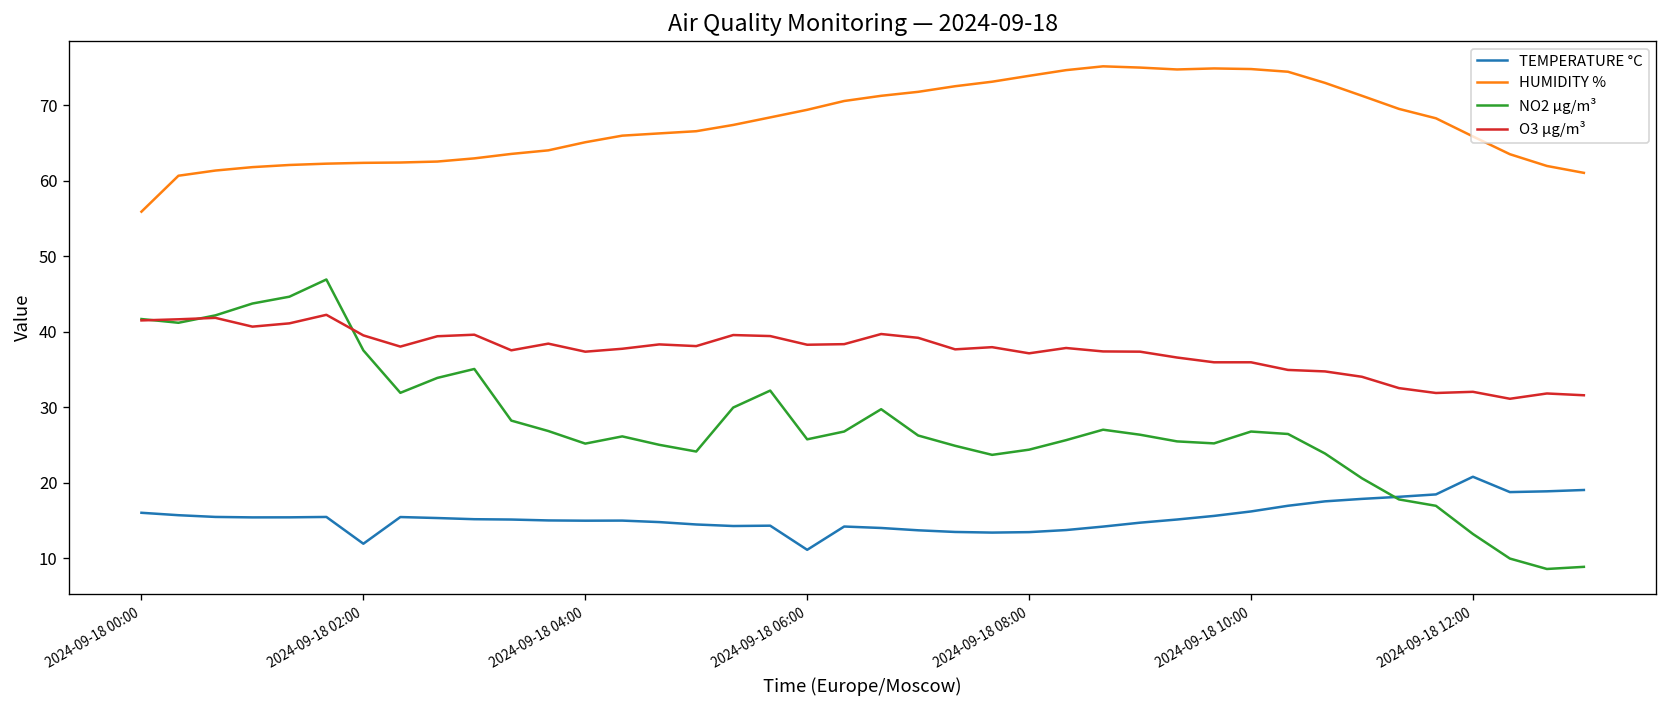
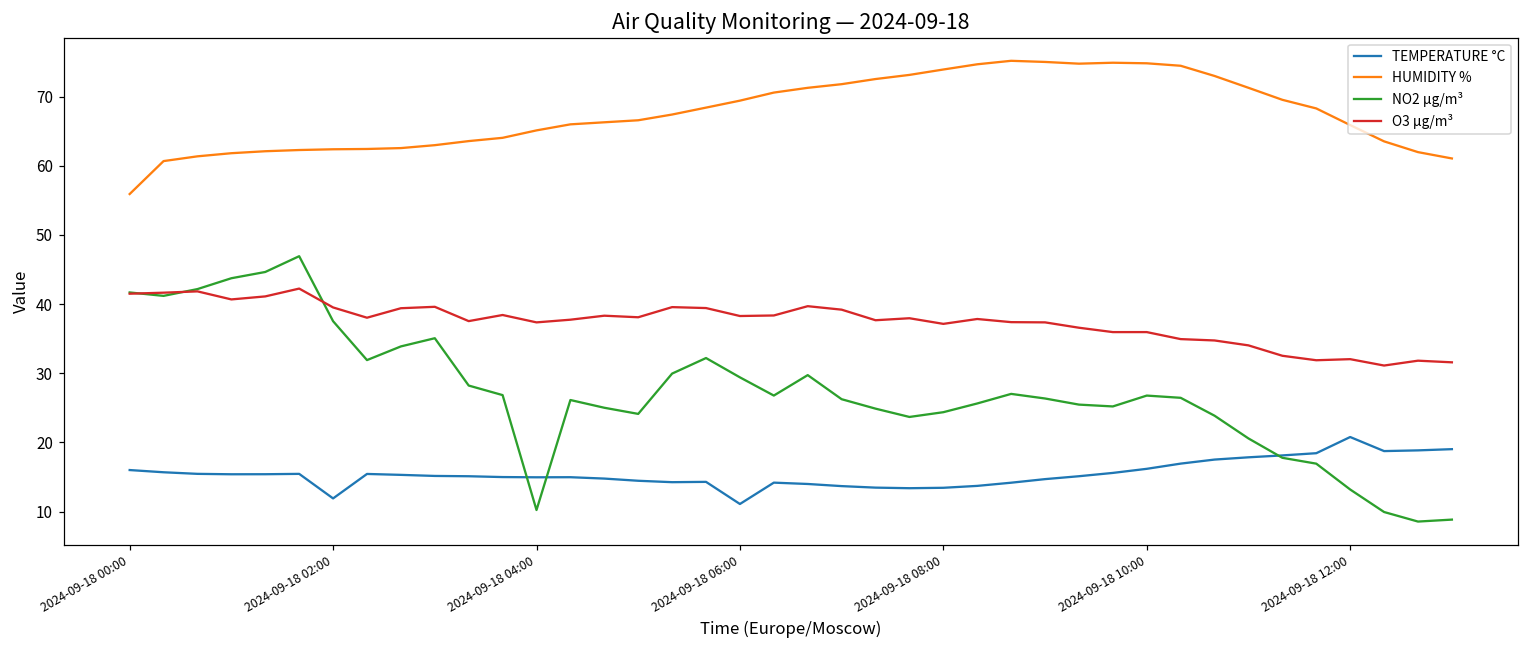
NO2 µg/m³, 2024-09-18 04:00: 25 -> 10
NO2 µg/m³, 2024-09-18 06:00: 26 -> 29
